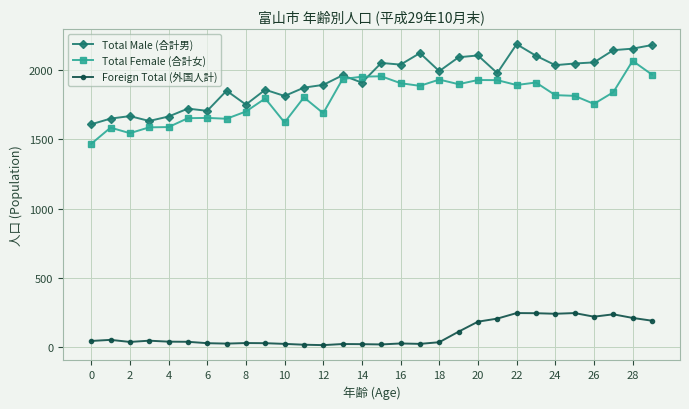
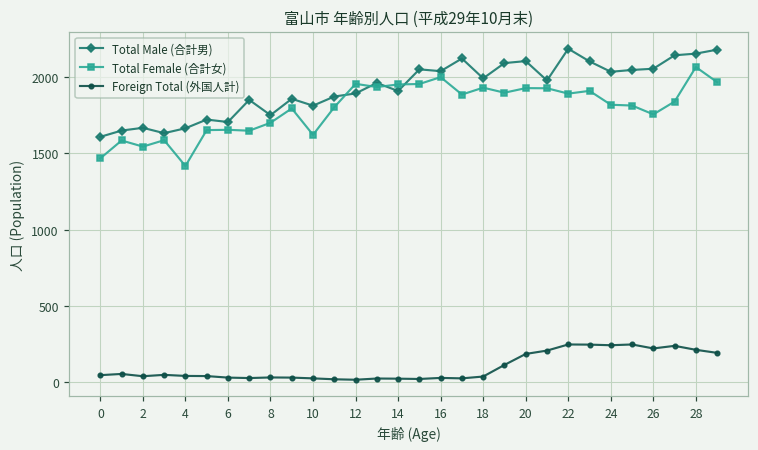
Total Female (合計女), 4: 1590 -> 1420
Total Female (合計女), 12: 1690 -> 1950
Total Female (合計女), 16: 1900 -> 2000
